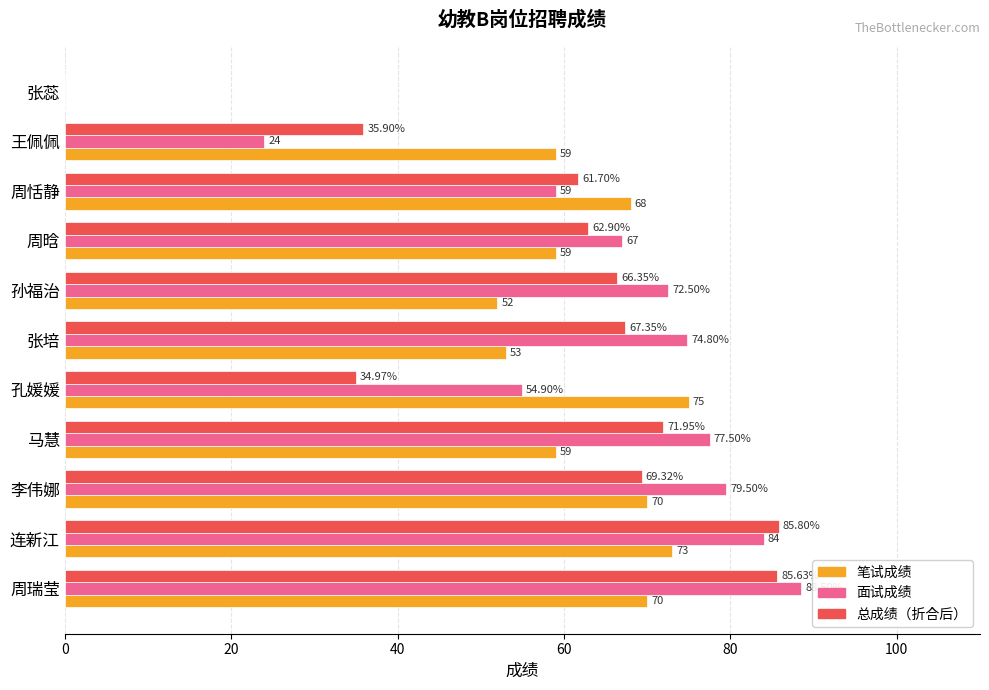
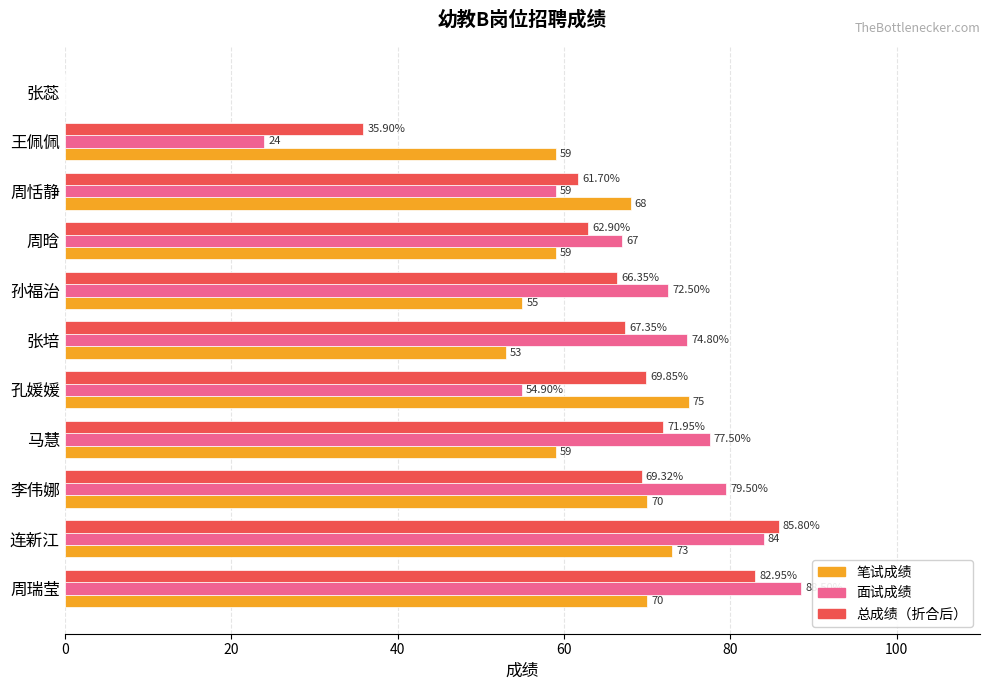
笔试成绩, 孙福治: 52 -> 55
总成绩（折合后）, 孔媛媛: 34.97% -> 69.85%
总成绩（折合后）, 周瑞莹: 86 -> 83
